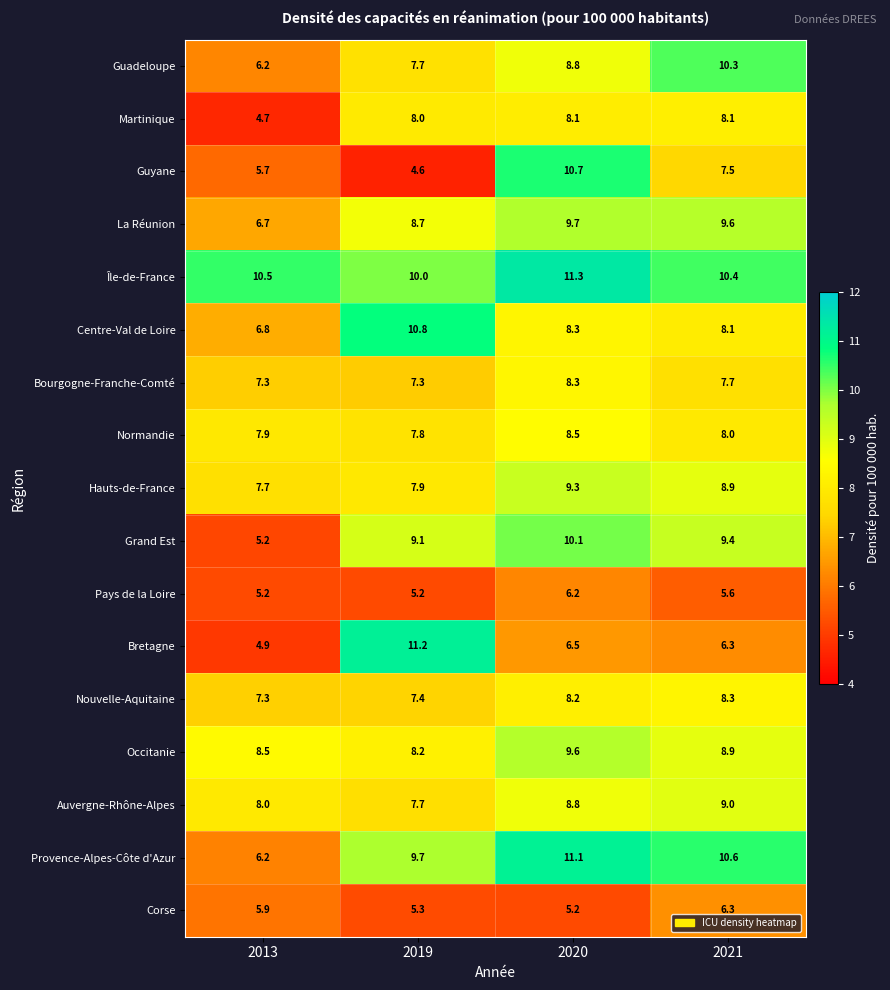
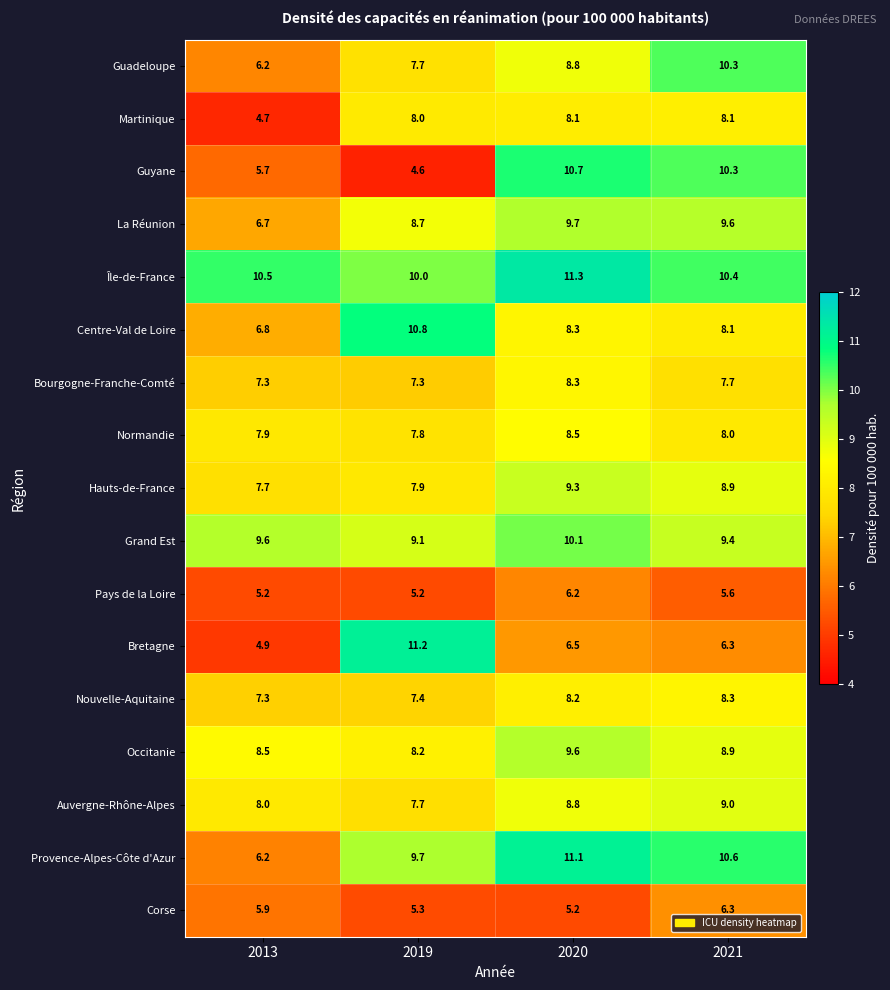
Guyane, 2021: 7.5 -> 10.3
Grand Est, 2013: 5.2 -> 9.6
